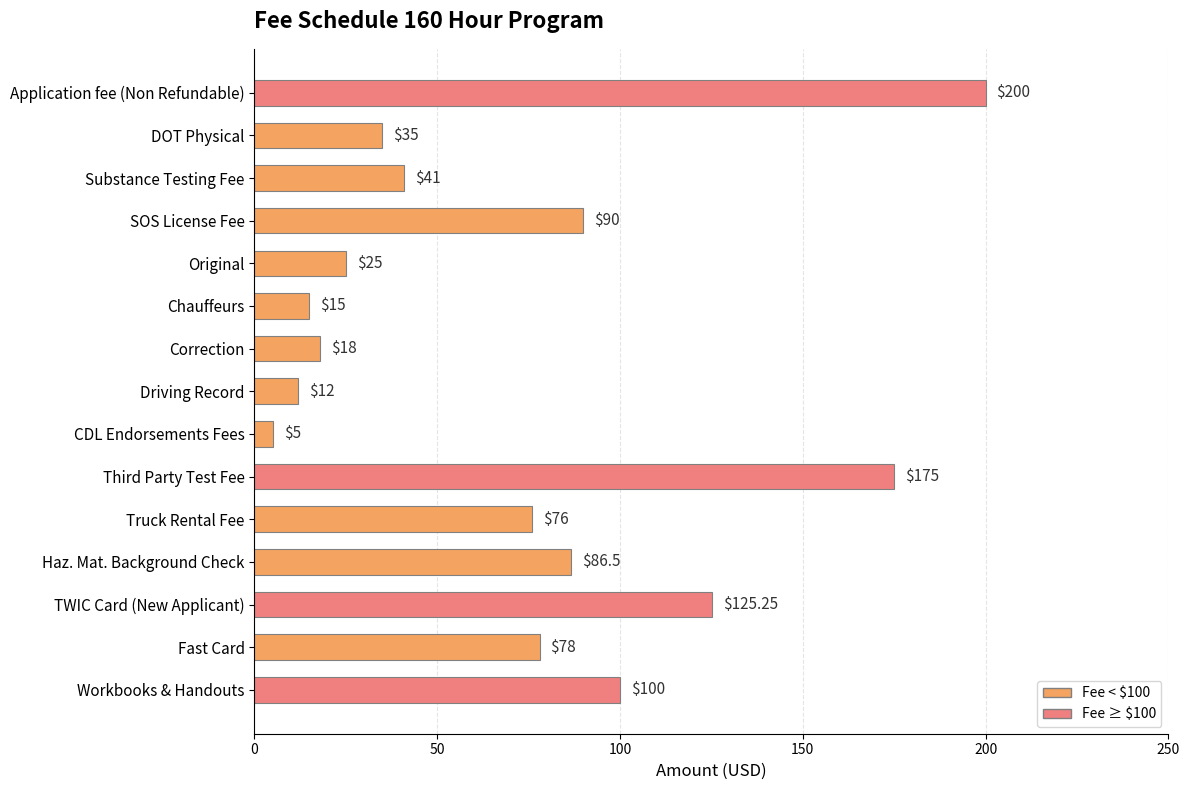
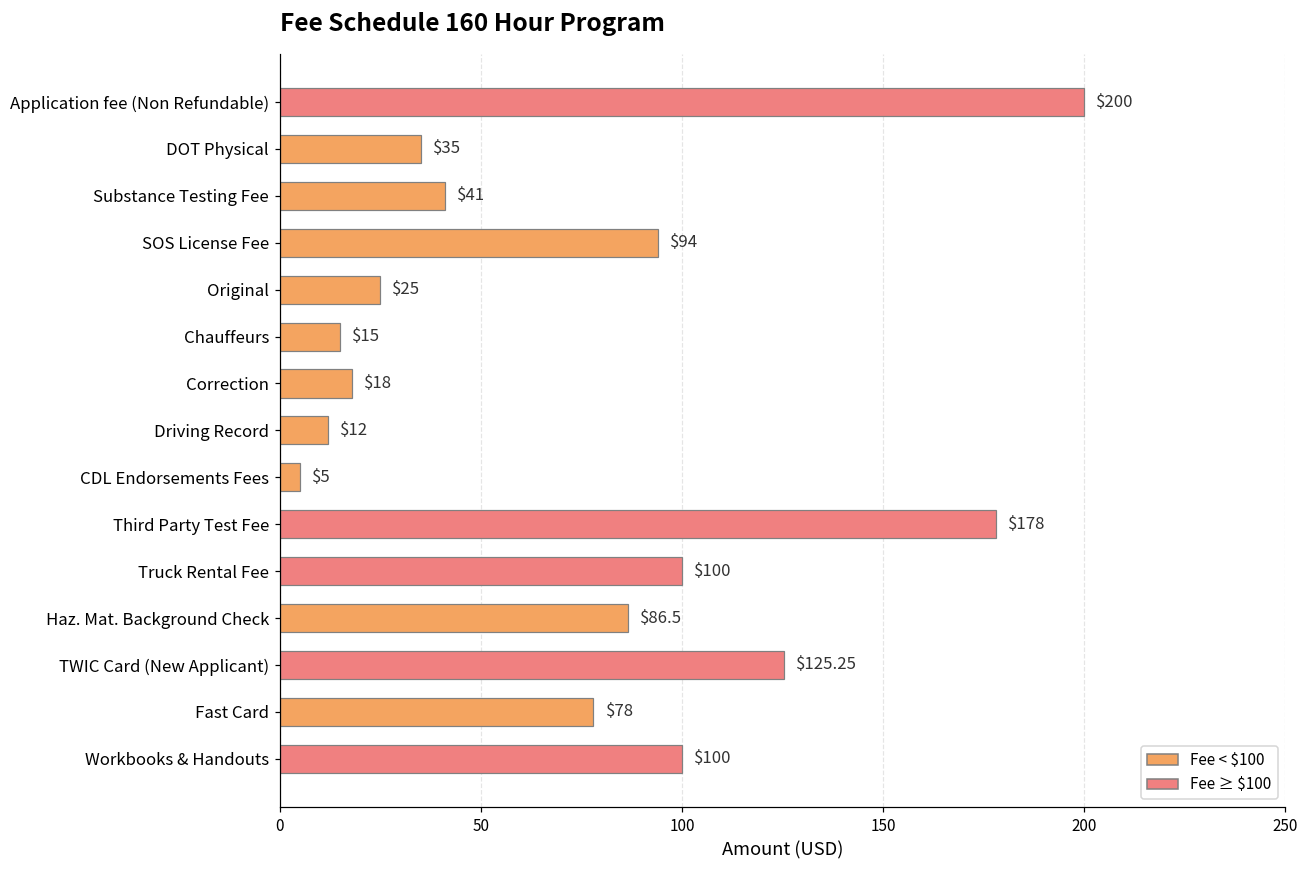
SOS License Fee: $90 -> $94
Third Party Test Fee: $175 -> $178
Truck Rental Fee: $76 -> $100
